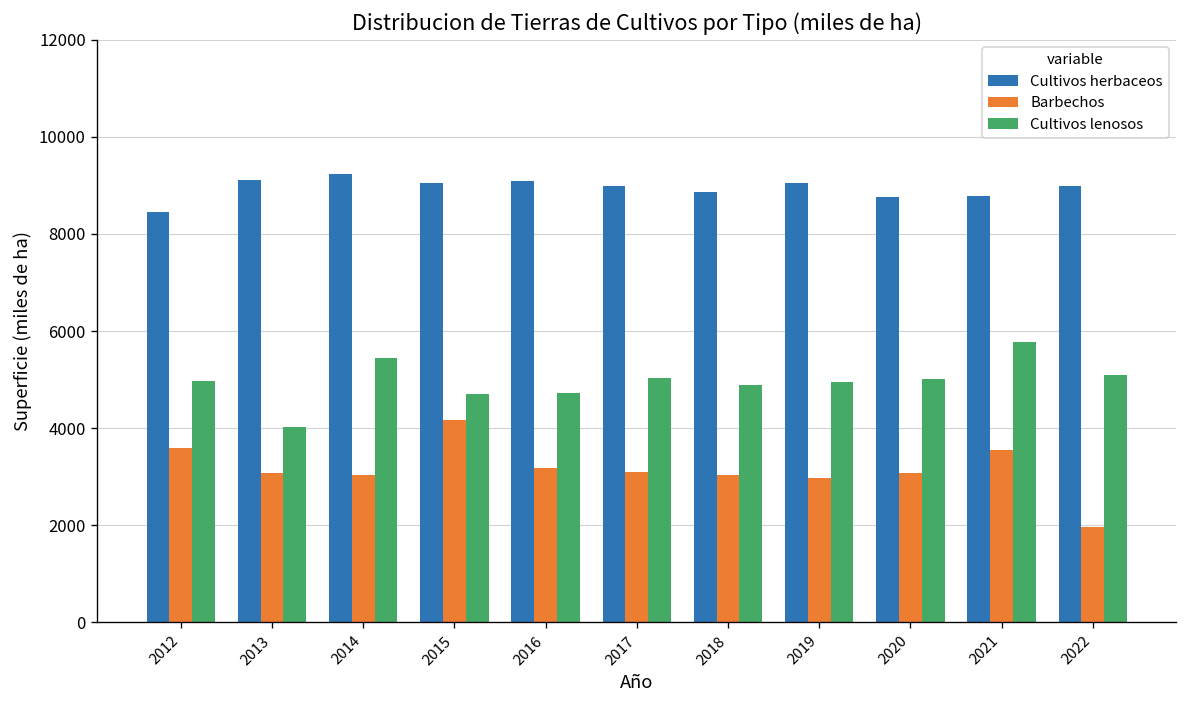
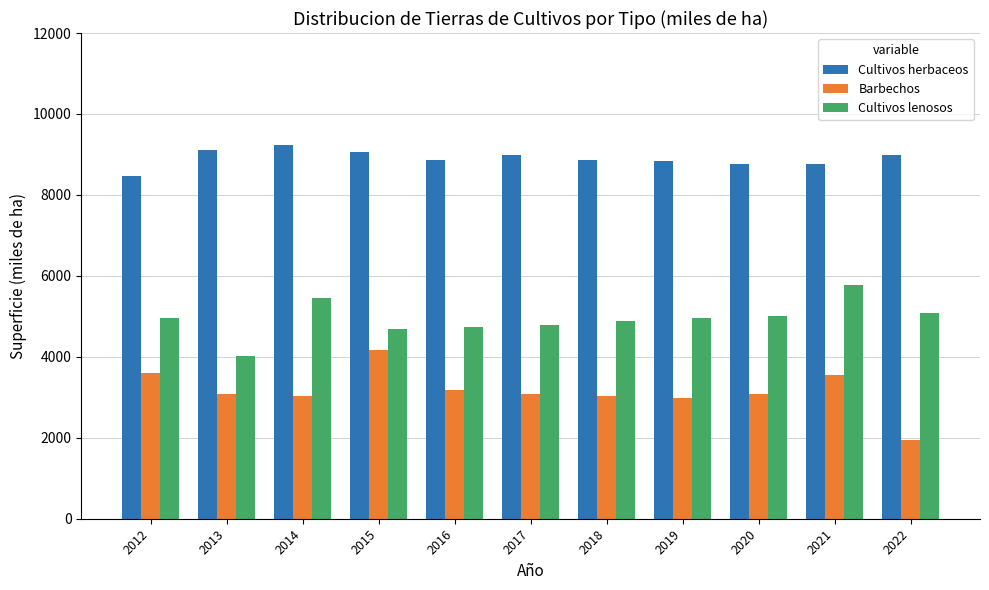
Cultivos herbaceos, 2016: 9100 -> 8900
Cultivos lenosos, 2017: 5000 -> 4800
Cultivos herbaceos, 2019: 9100 -> 8800
